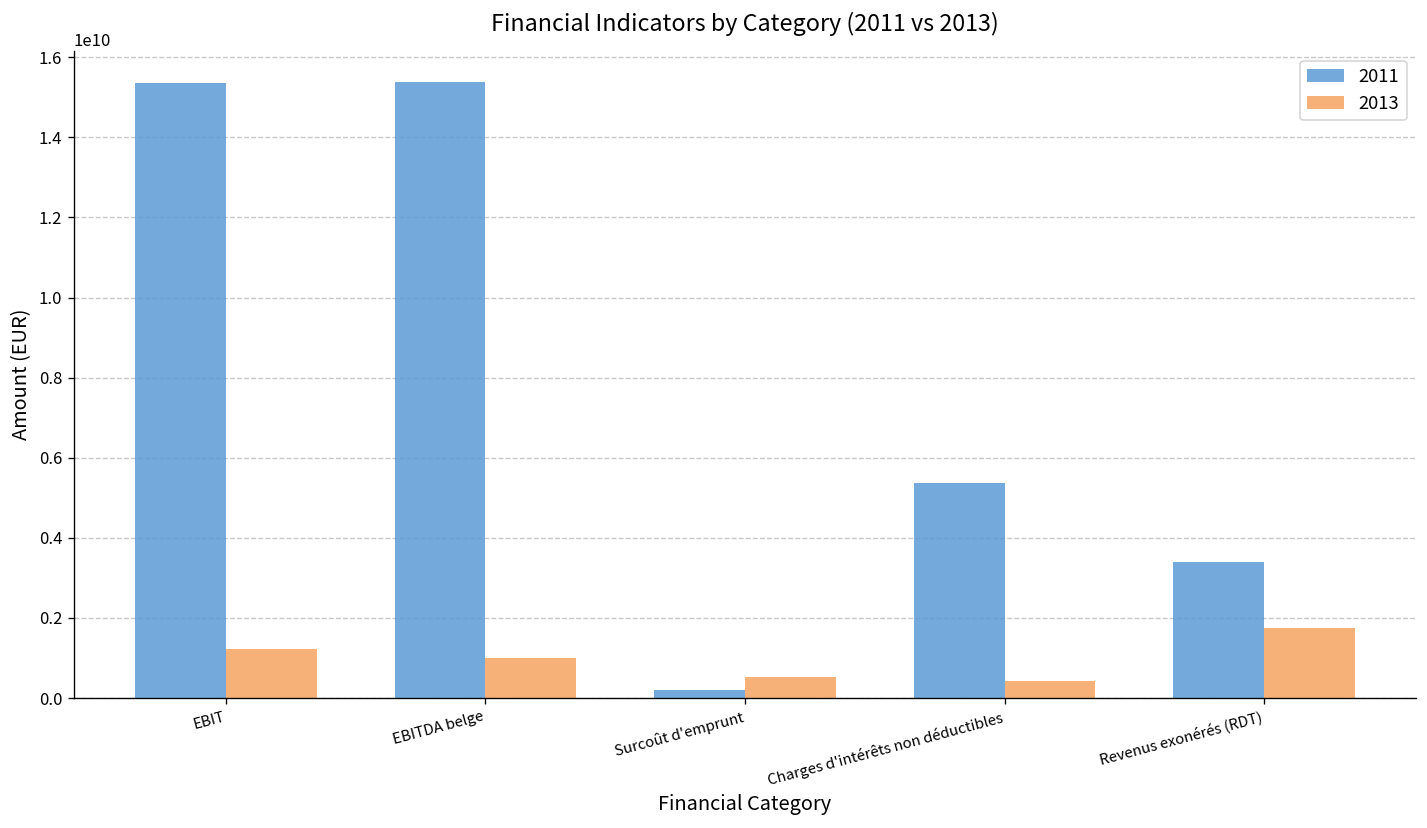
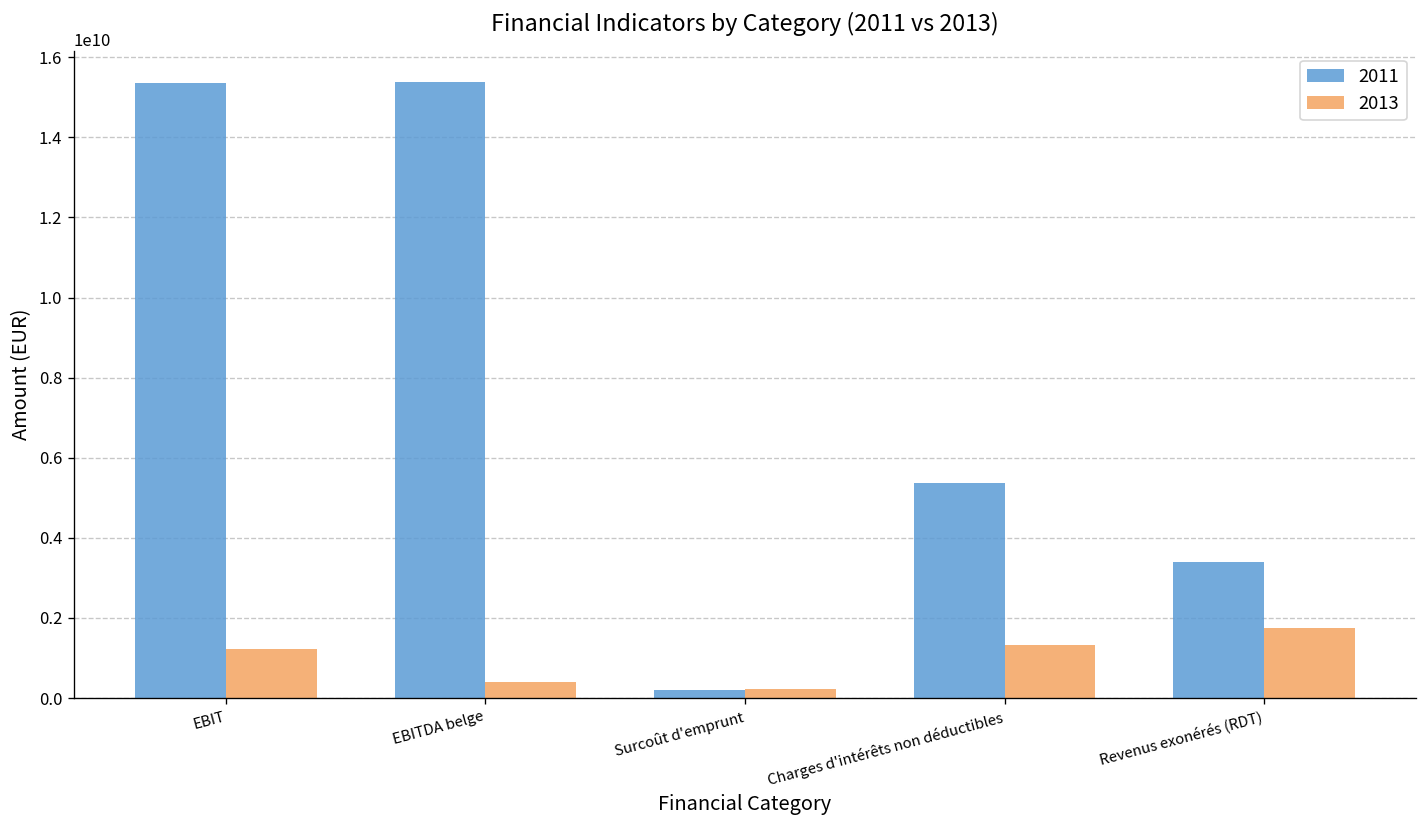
2013, EBITDA belge: 1000000000 -> 400000000
2013, Surcoût d'emprunt: 500000000 -> 200000000
2013, Charges d'intérêts non déductibles: 400000000 -> 1300000000
